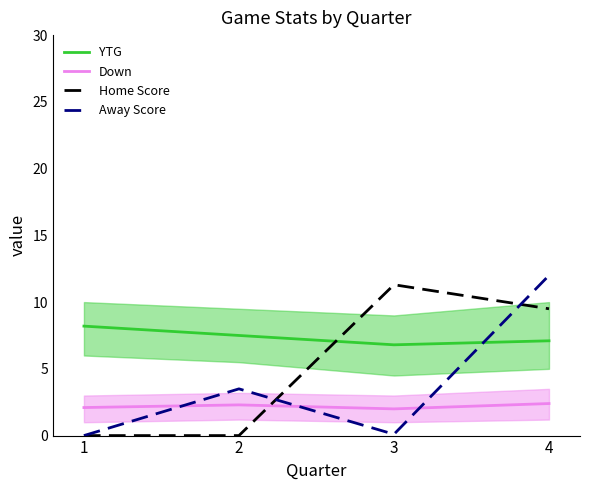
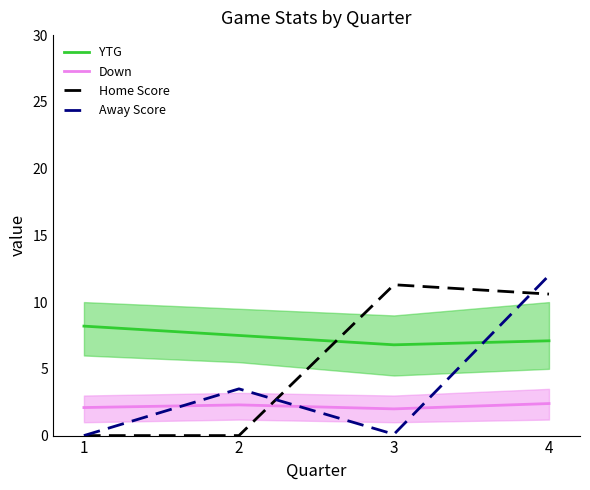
Home Score, 4: 9.5 -> 10.6
